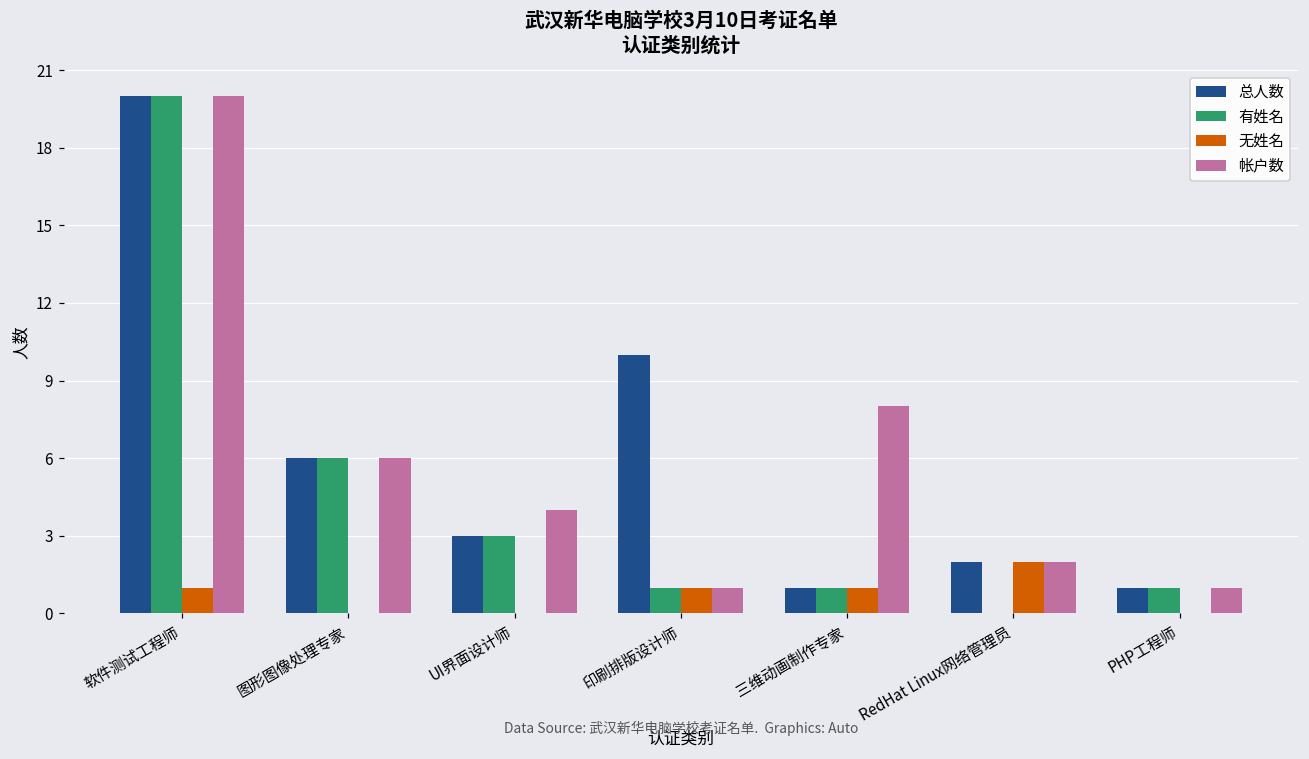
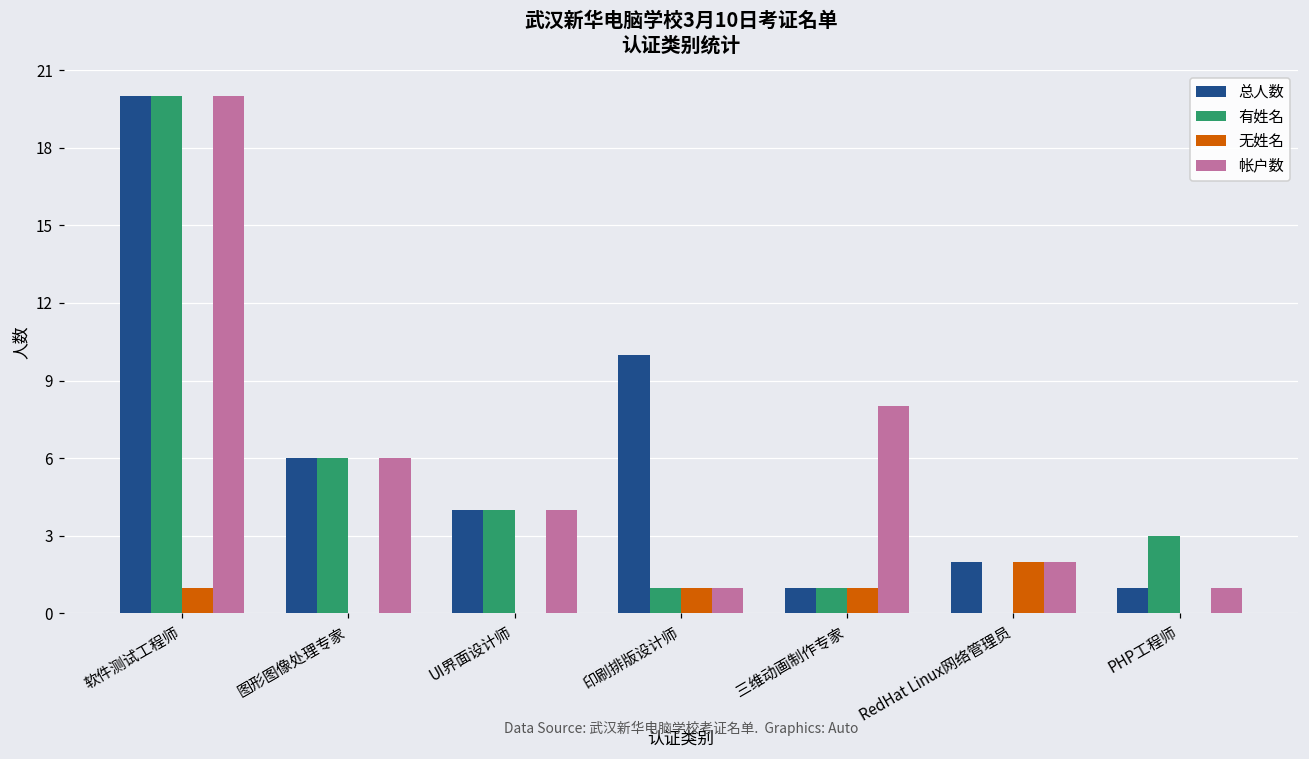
总人数, UI界面设计师: 3 -> 4
有姓名, UI界面设计师: 3 -> 4
有姓名, PHP工程师: 1 -> 3
